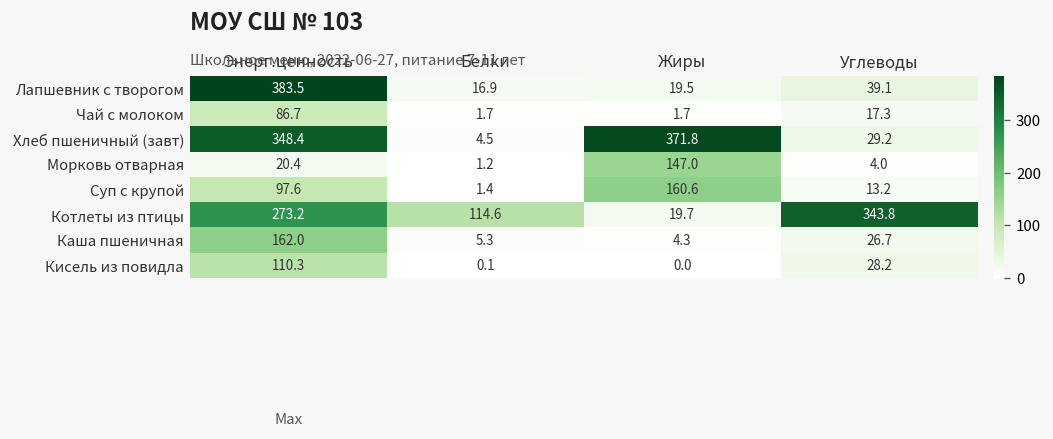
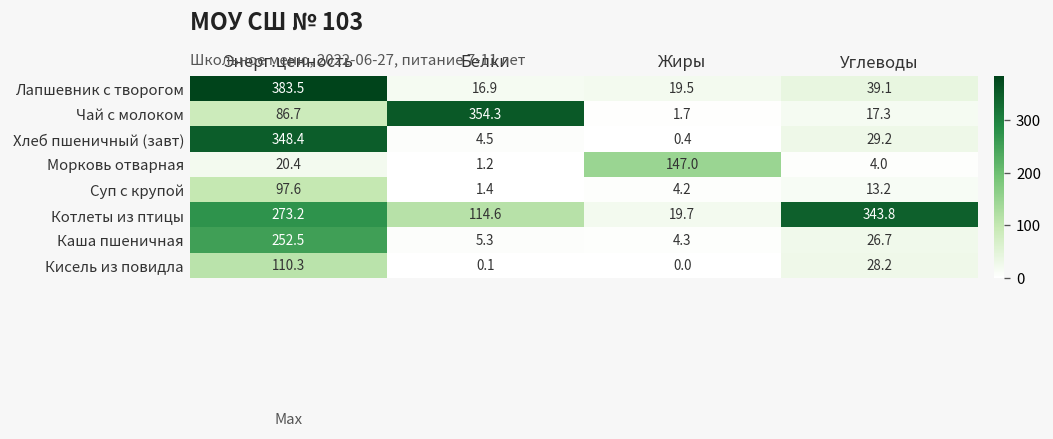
Чай с молоком, Белки: 1.7 -> 354.3
Хлеб пшеничный (завт), Жиры: 371.8 -> 0.4
Суп с крупой, Жиры: 160.6 -> 4.2
Каша пшеничная, Энерг.ценность: 162.0 -> 252.5
